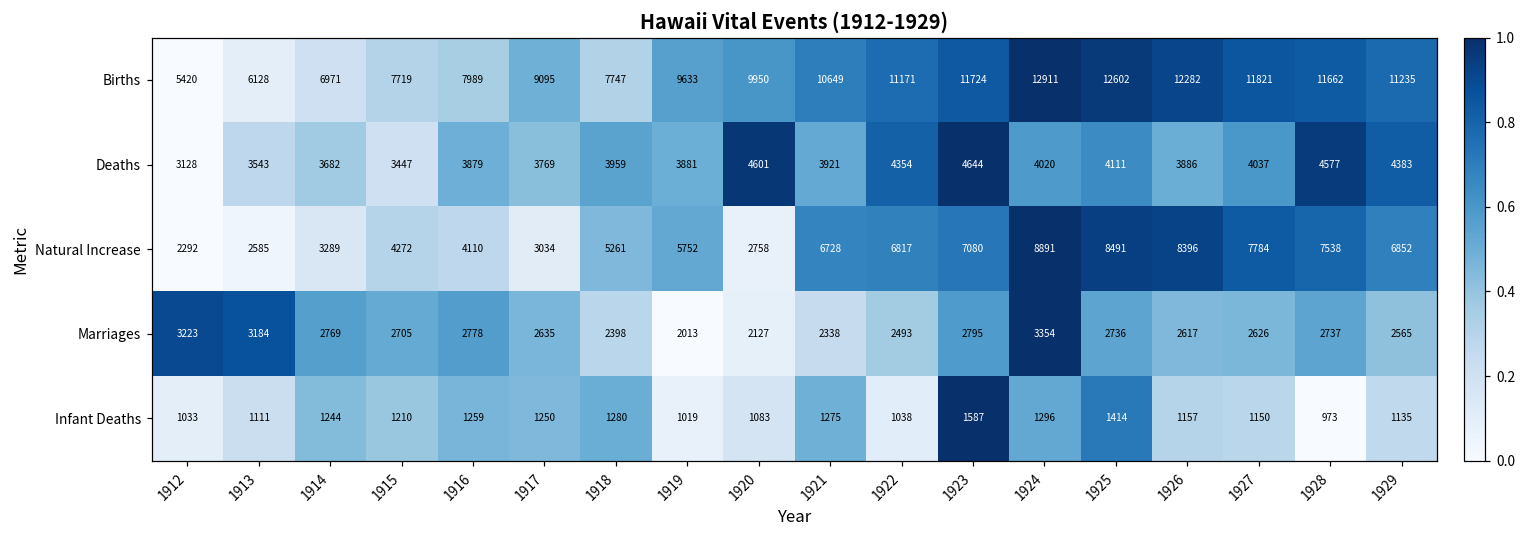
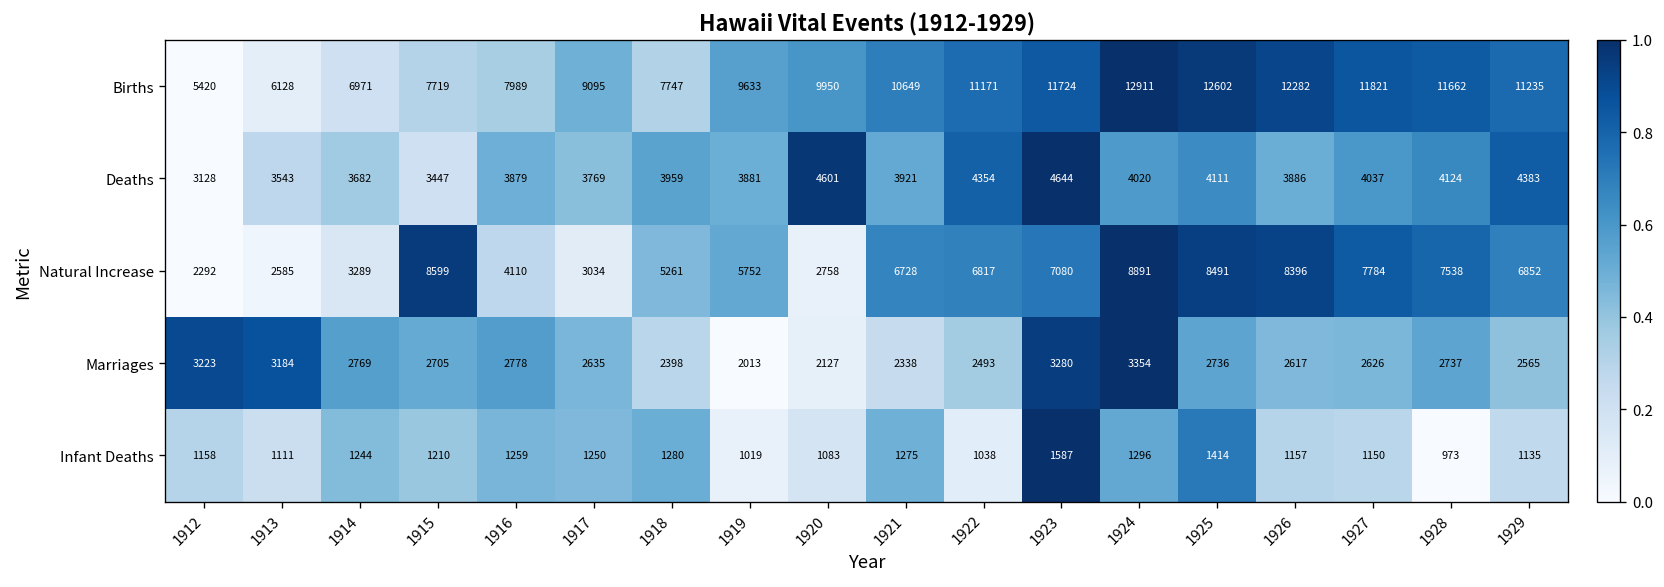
Deaths, 1928: 4577 -> 4124
Natural Increase, 1915: 4272 -> 8599
Marriages, 1923: 2795 -> 3280
Infant Deaths, 1912: 1033 -> 1158
